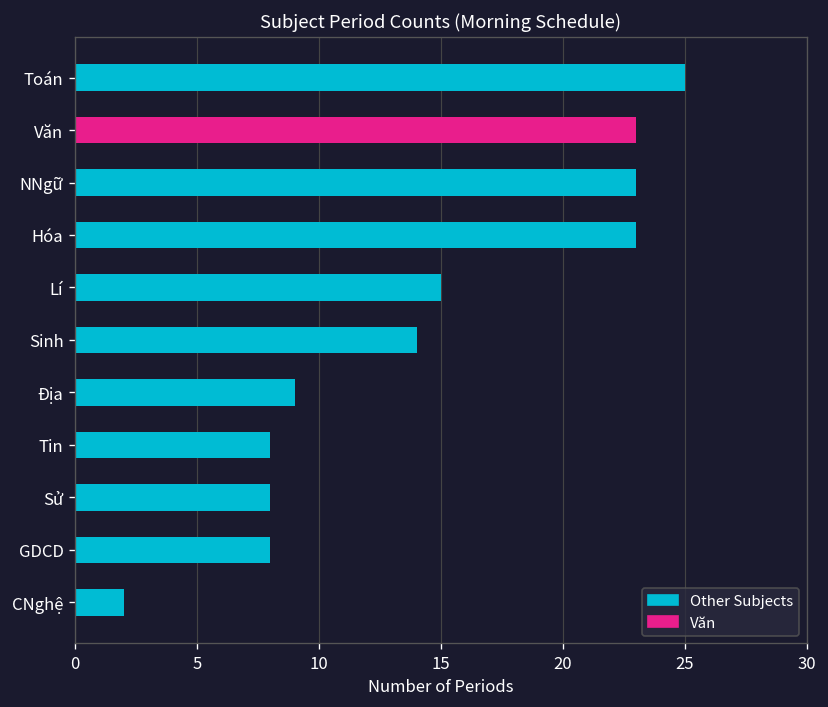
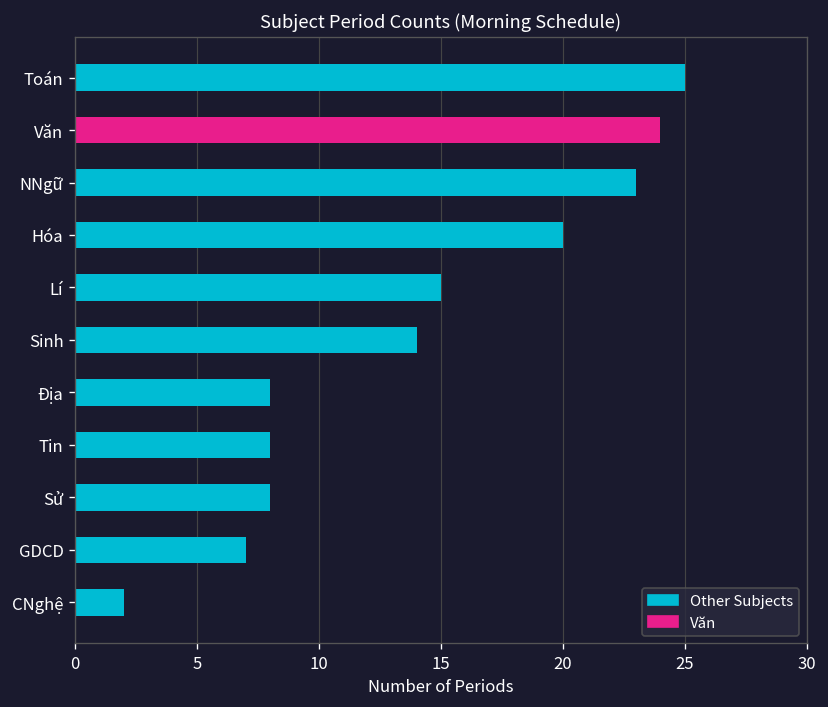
Văn: 23 -> 24
Hóa: 23 -> 20
Địa: 9 -> 8
GDCD: 8 -> 7
